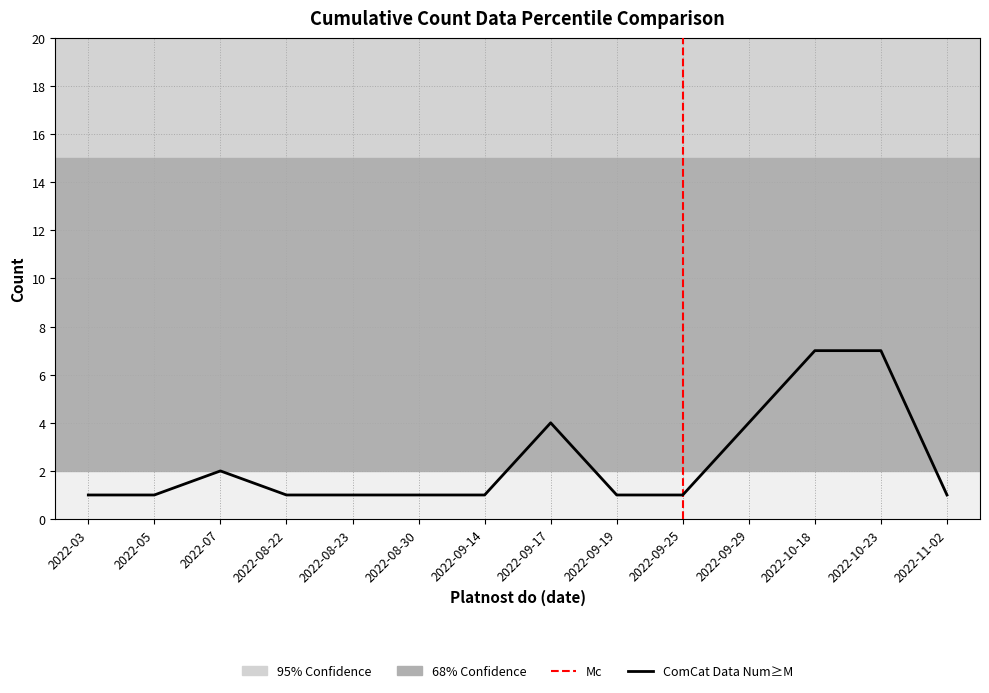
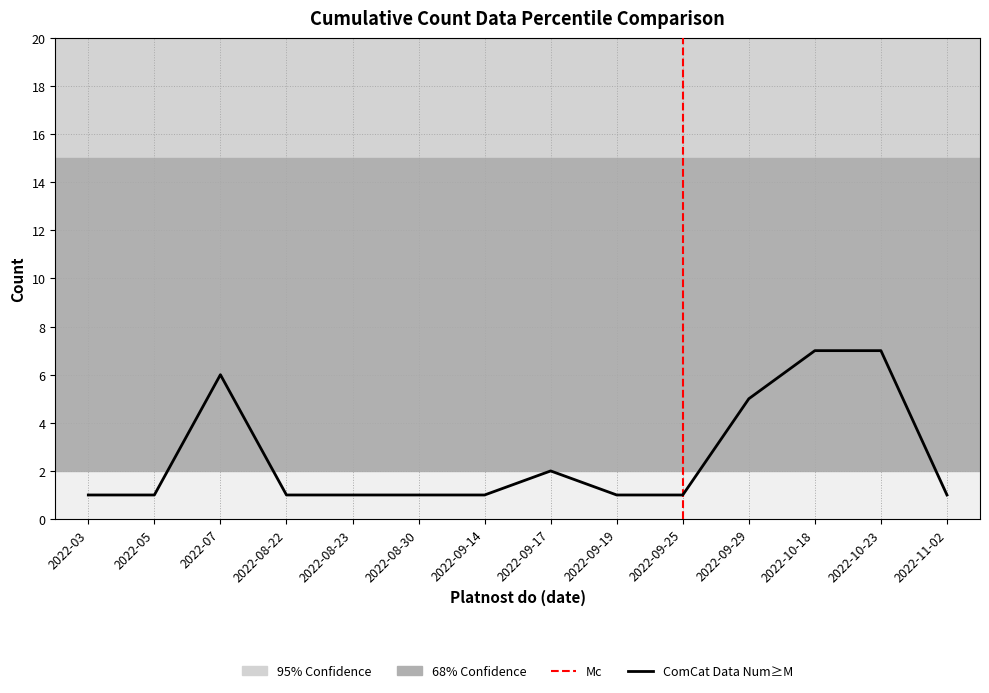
2022-07: 2 -> 6
2022-09-17: 4 -> 2
2022-09-29: 4 -> 5
